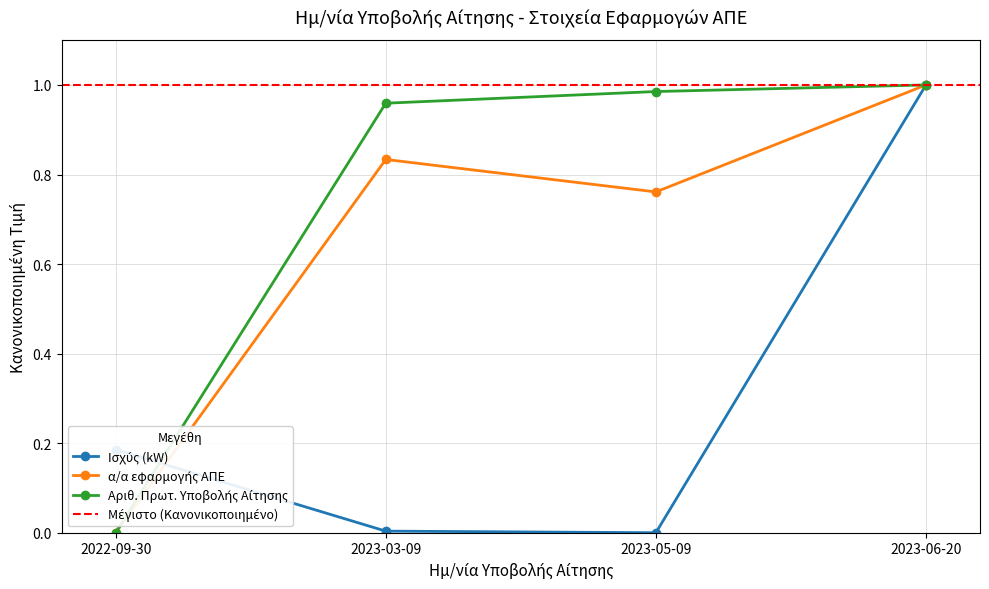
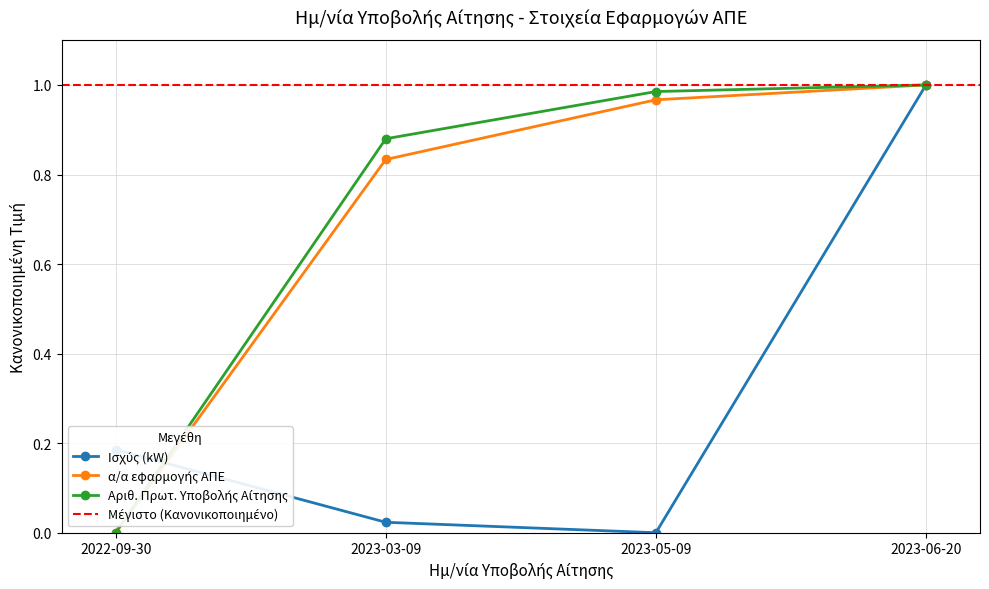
Ισχύς (kW), 2023-03-09: 0.00 -> 0.02
Αριθ. Πρωτ. Υποβολής Αίτησης, 2023-03-09: 0.96 -> 0.88
α/α εφαρμογής ΑΠΕ, 2023-05-09: 0.76 -> 0.97
